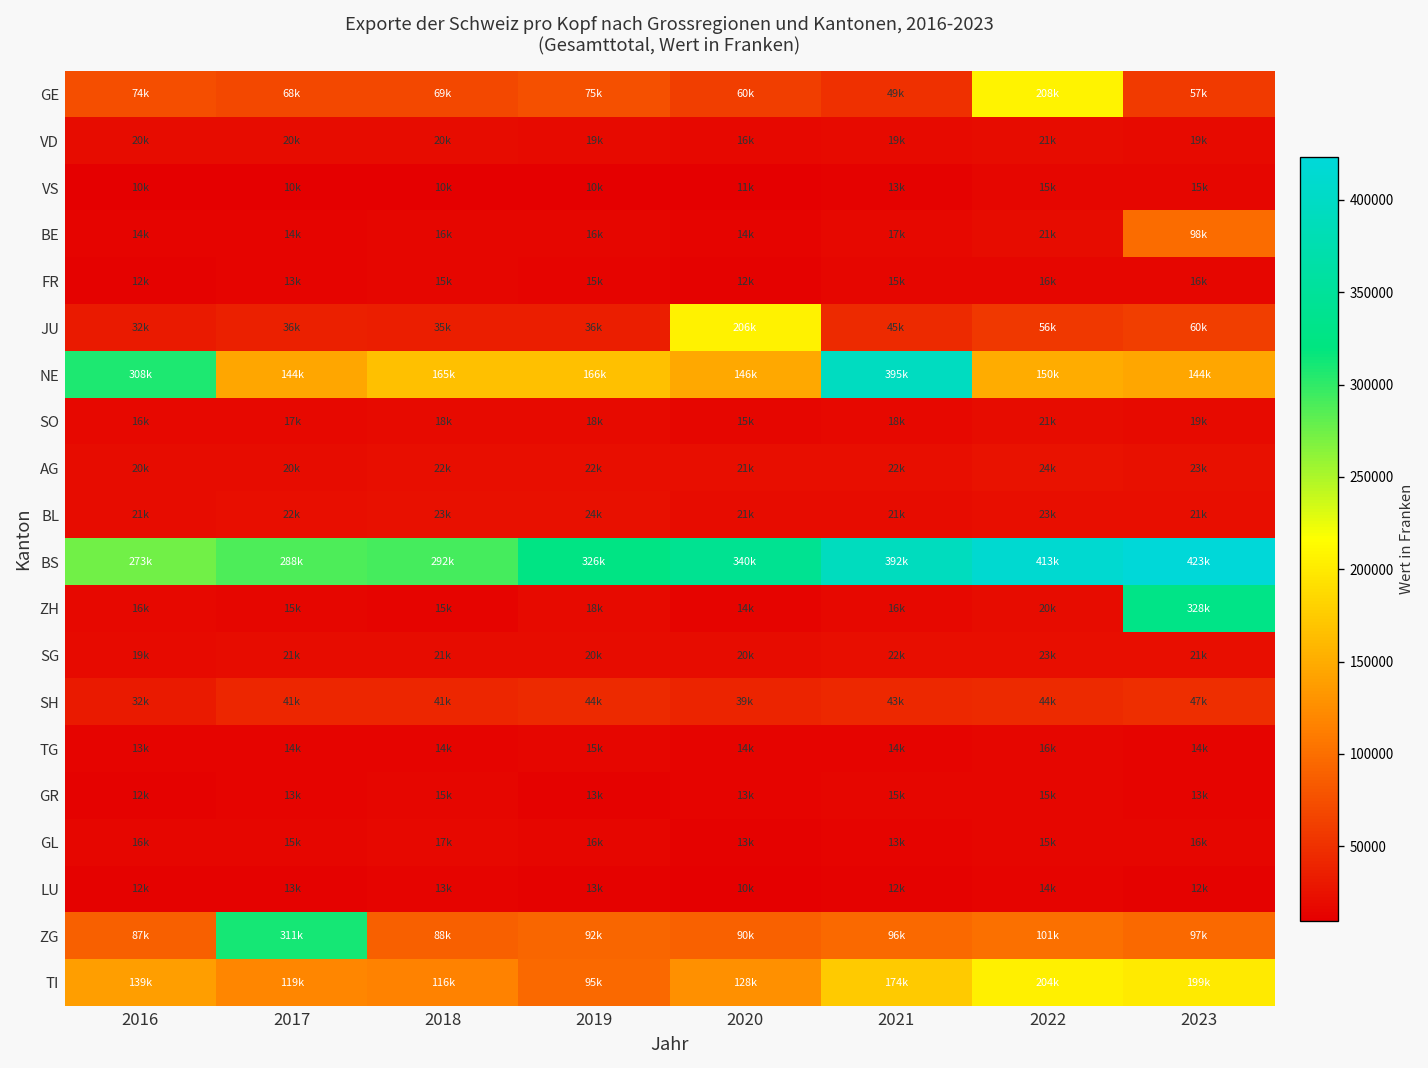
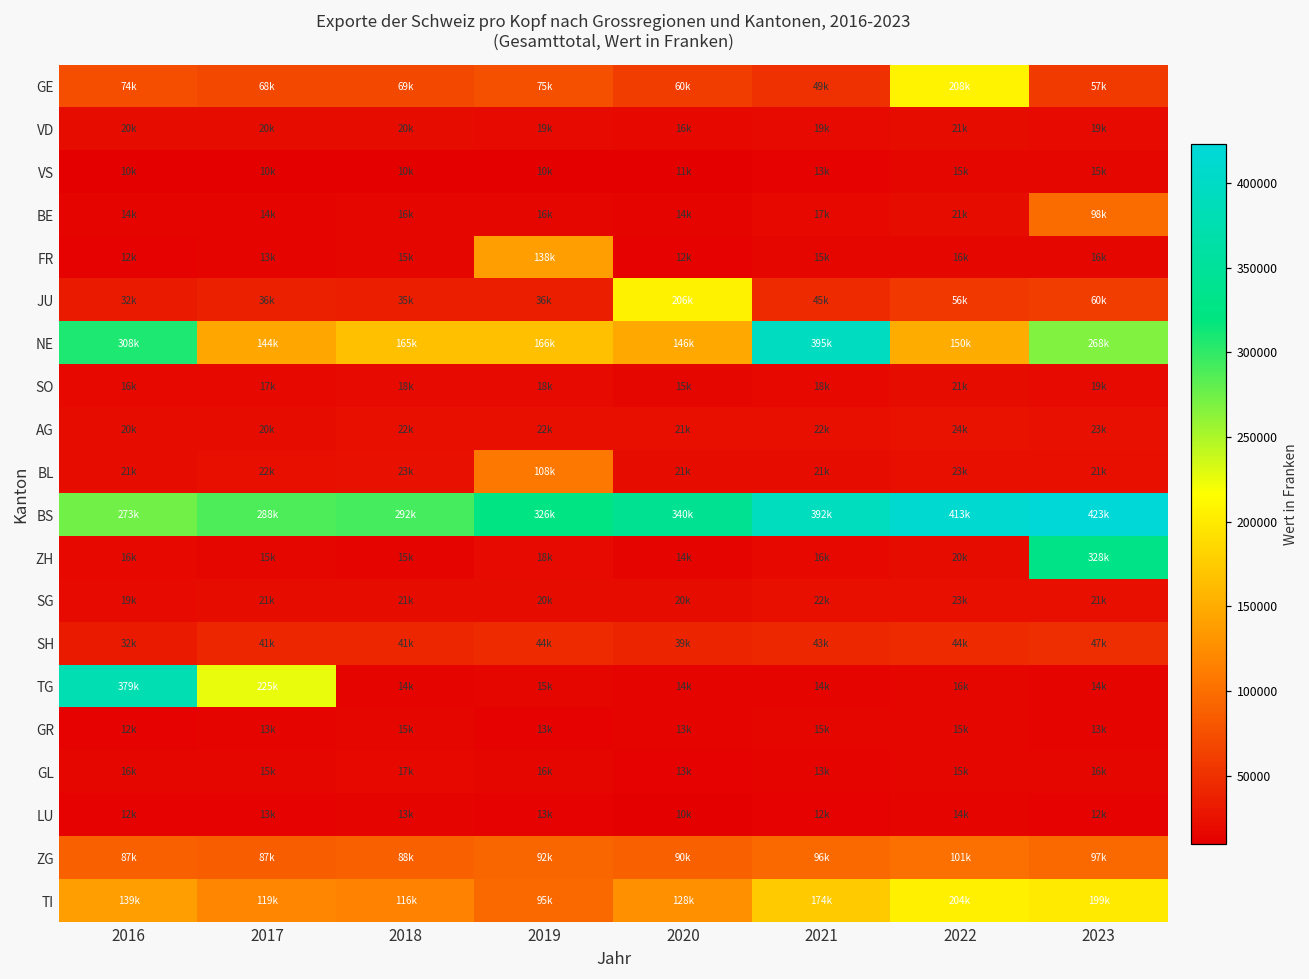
FR, 2019: 15k -> 138k
NE, 2023: 144k -> 268k
BL, 2019: 24k -> 108k
TG, 2016: 13k -> 379k
TG, 2017: 14k -> 225k
ZG, 2017: 311k -> 87k
